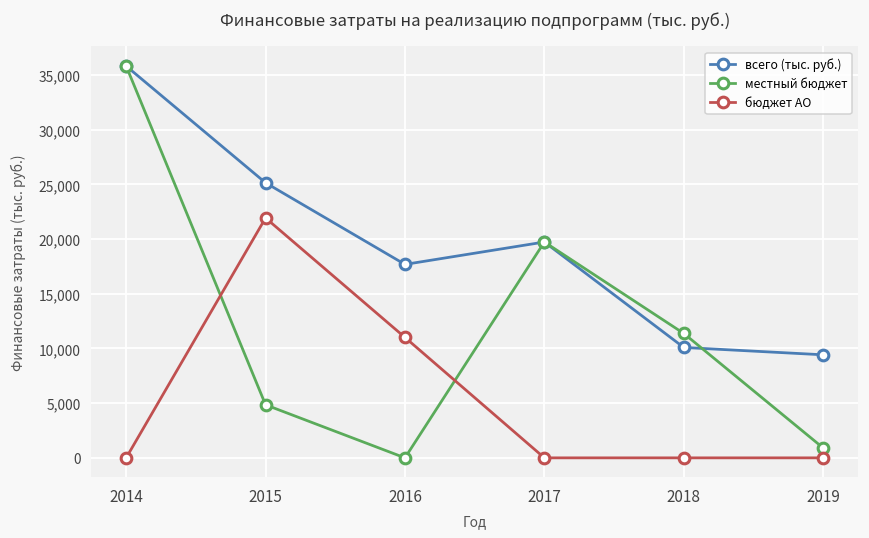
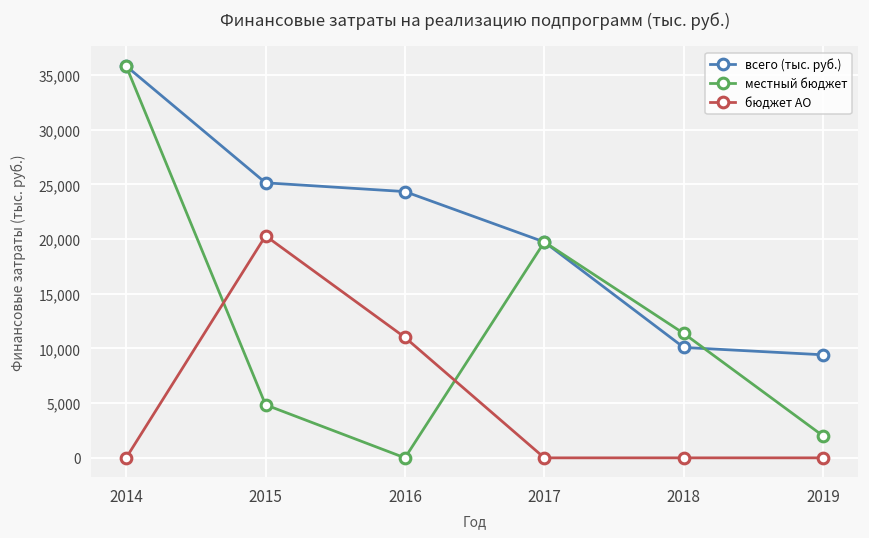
бюджет АО, 2015: 22,000 -> 20,000
всего (тыс. руб.), 2016: 18,000 -> 24,000
местный бюджет, 2019: 1,000 -> 2,000
